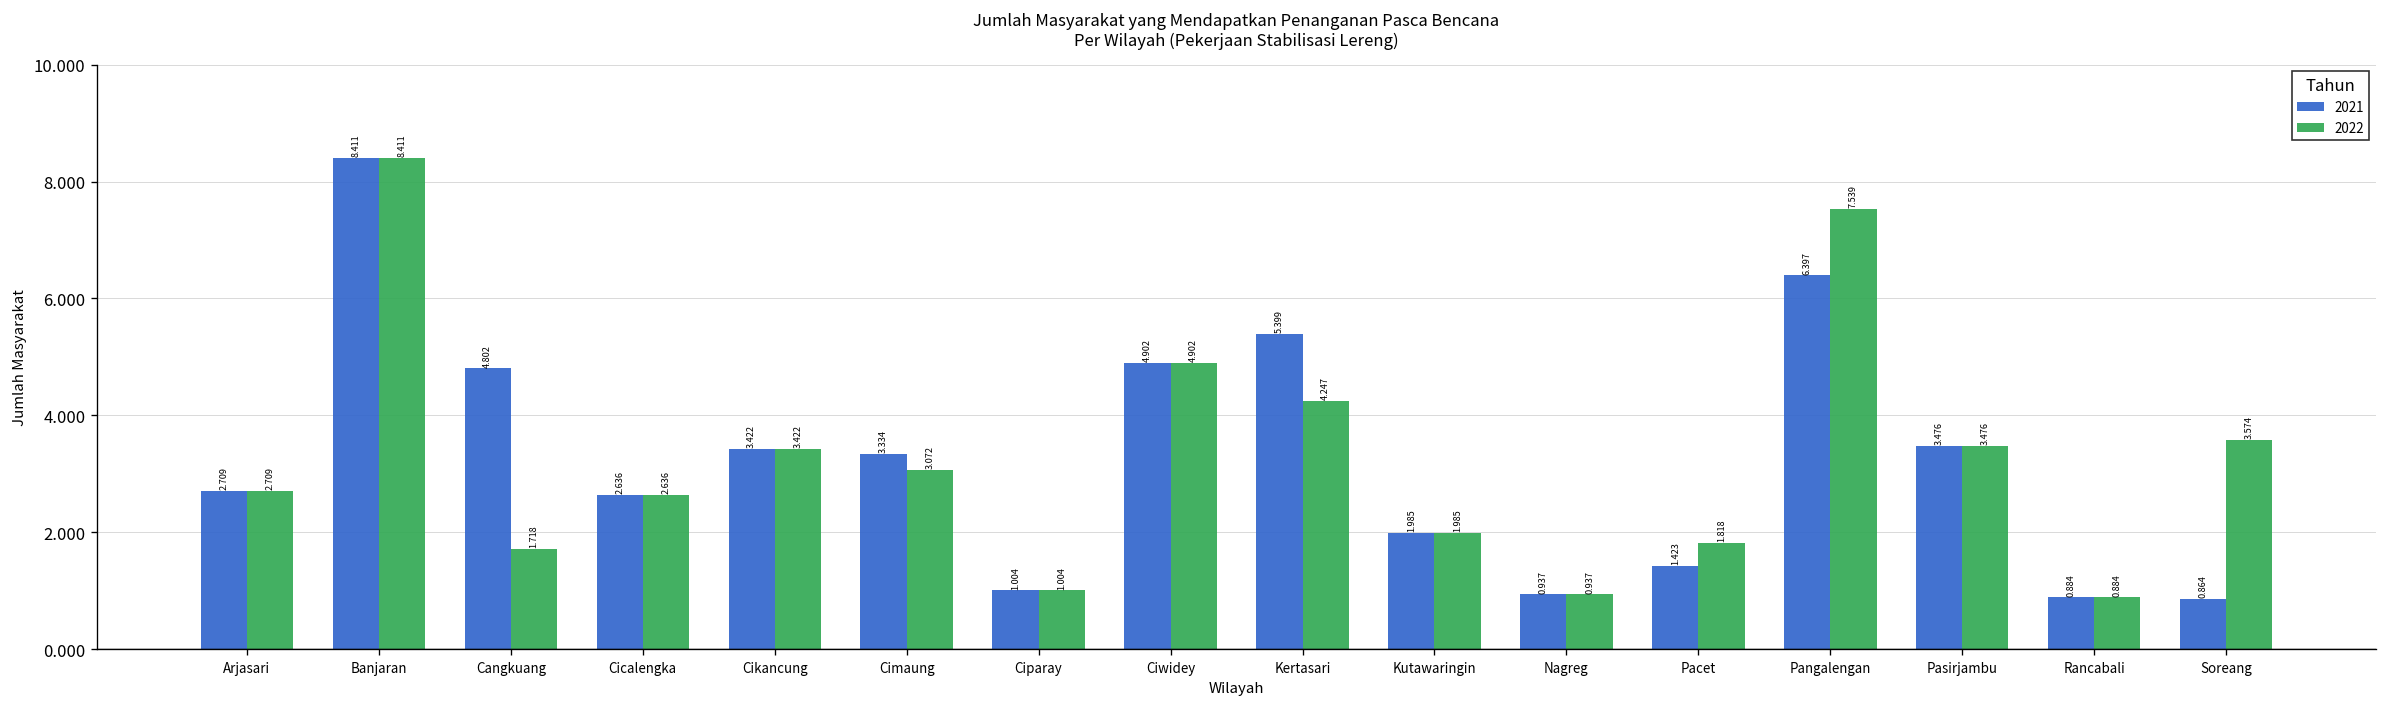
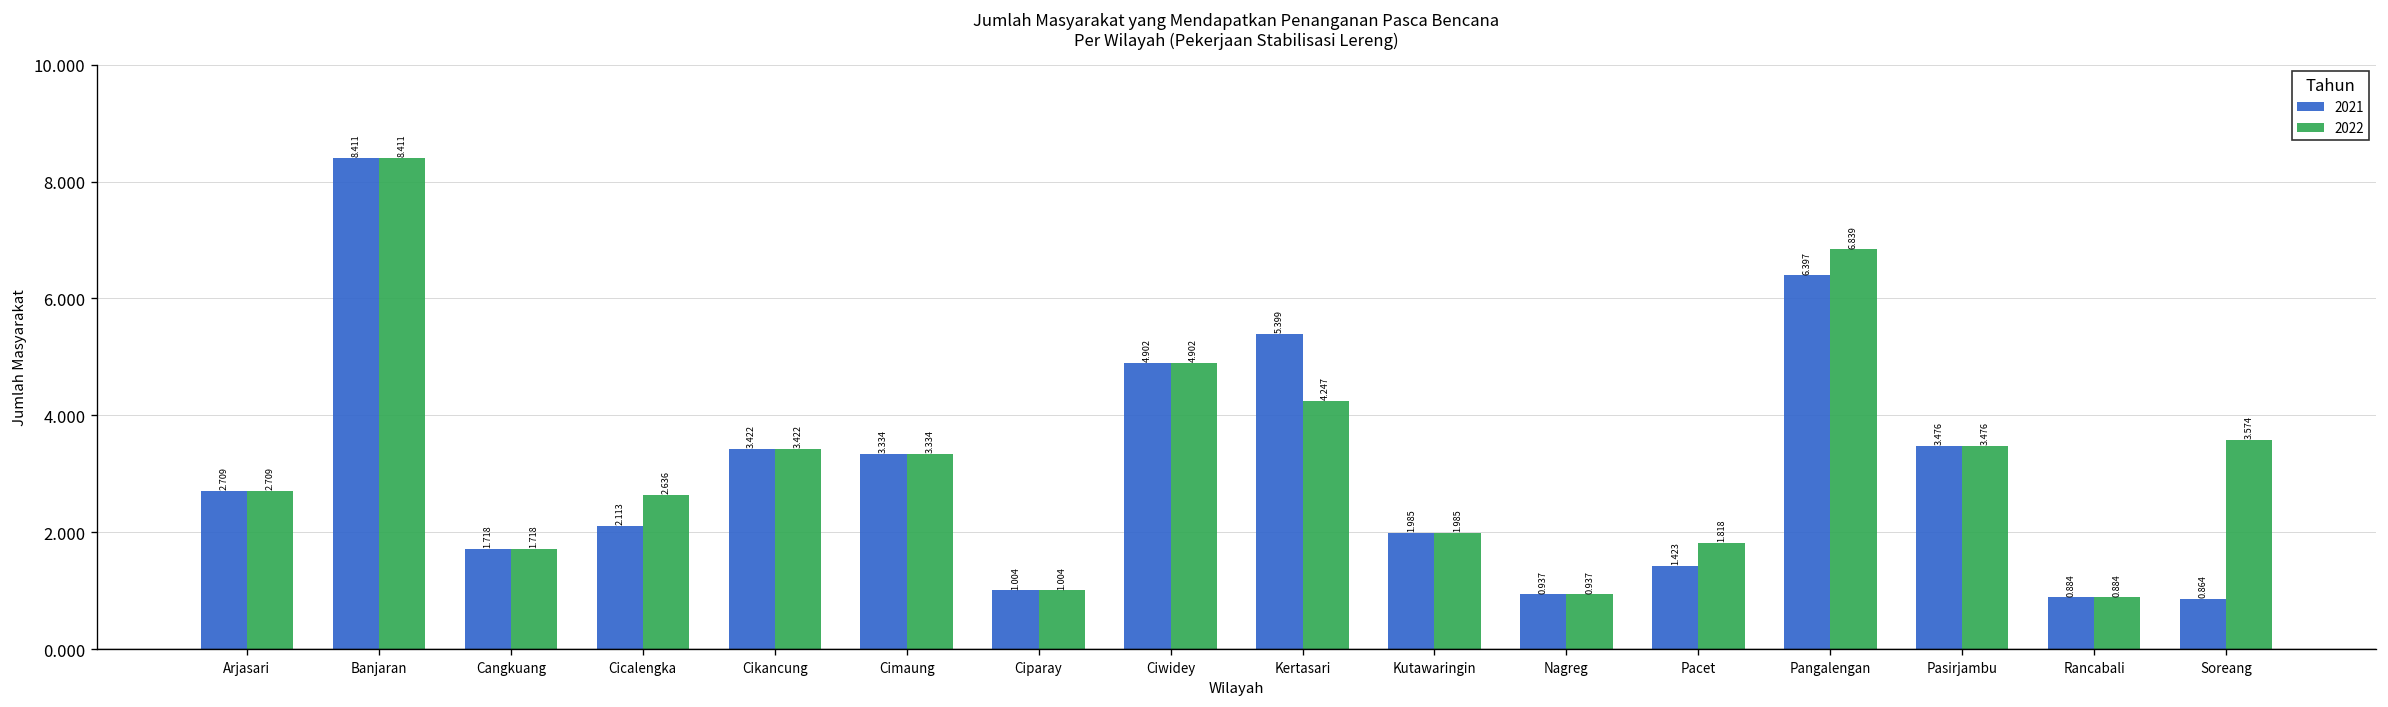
2021, Cangkuang: 4.802 -> 1.718
2021, Cicalengka: 2.636 -> 2.113
2022, Cimaung: 3.072 -> 3.334
2022, Pangalengan: 7.539 -> 6.839
